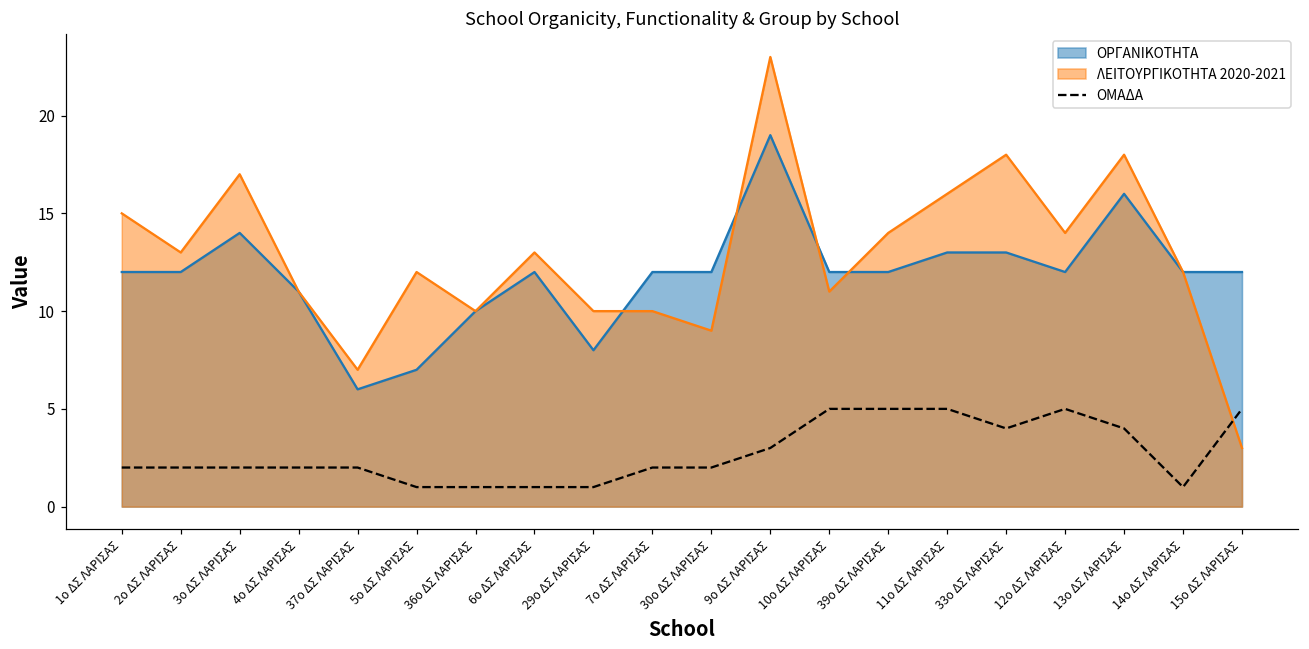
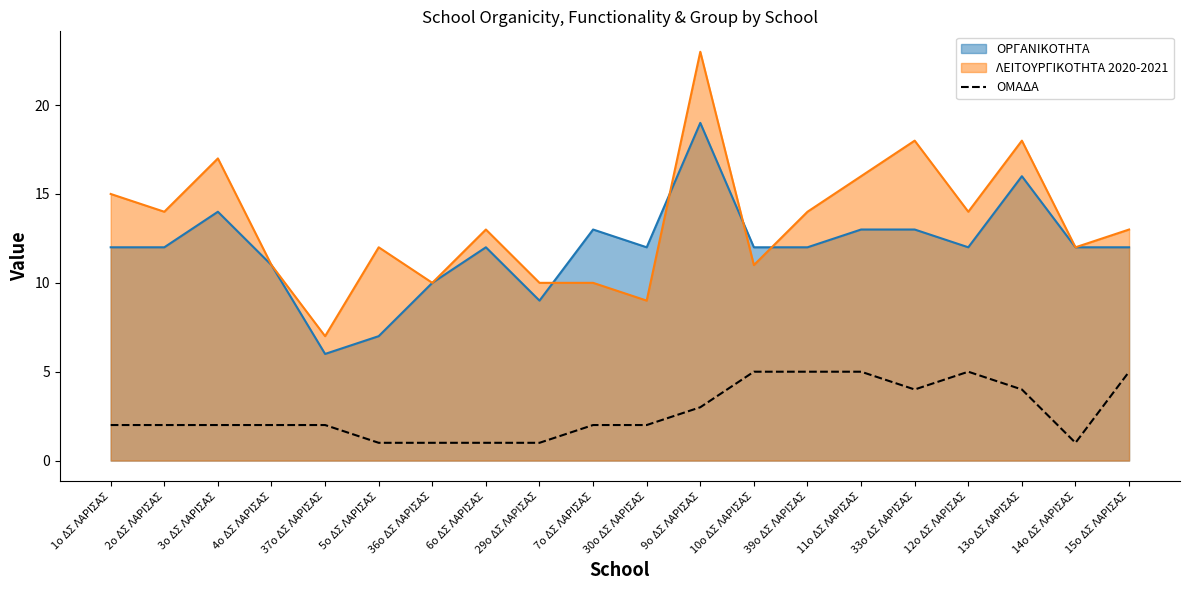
ΛΕΙΤΟΥΡΓΙΚΟΤΗΤΑ 2020-2021, 2ο ΔΣ ΛΑΡΙΣΑΣ: 13 -> 14
ΟΡΓΑΝΙΚΟΤΗΤΑ, 29ο ΔΣ ΛΑΡΙΣΑΣ: 8 -> 9
ΟΡΓΑΝΙΚΟΤΗΤΑ, 7ο ΔΣ ΛΑΡΙΣΑΣ: 12 -> 13
ΛΕΙΤΟΥΡΓΙΚΟΤΗΤΑ 2020-2021, 15ο ΔΣ ΛΑΡΙΣΑΣ: 3 -> 13
